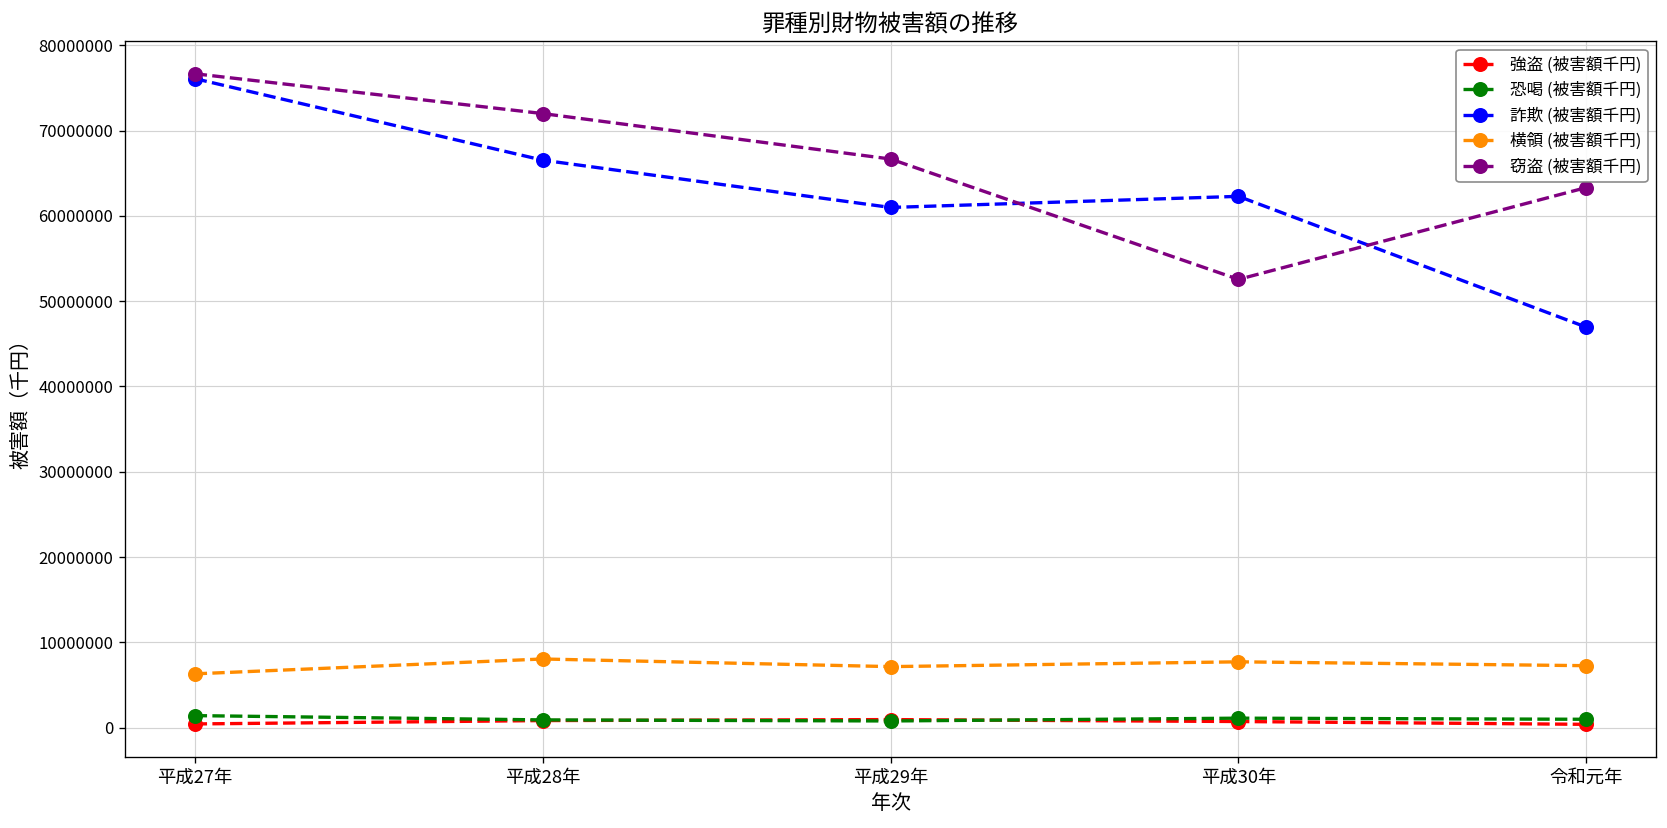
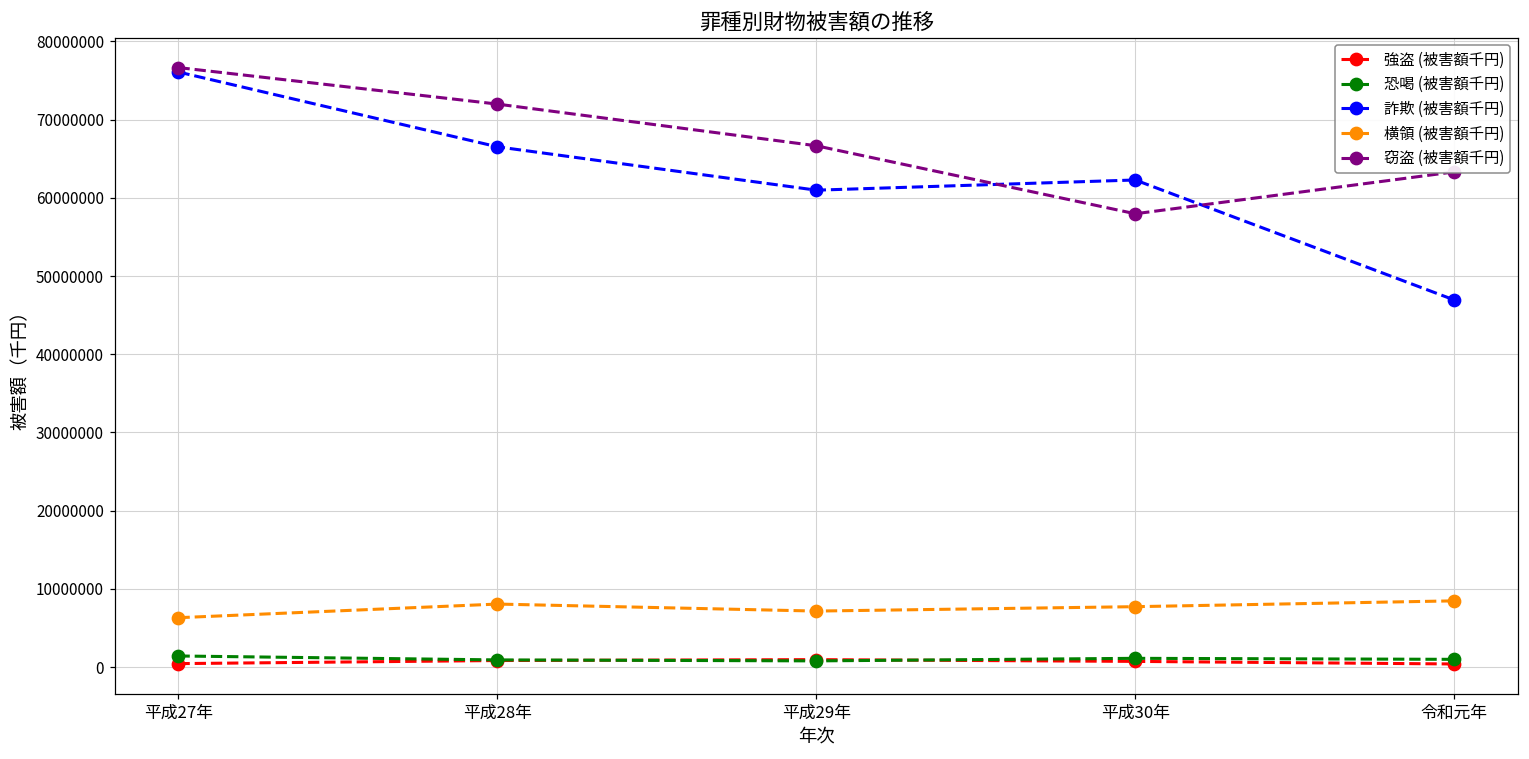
窃盗 (被害額千円), 平成30年: 53000000 -> 58000000
横領 (被害額千円), 令和元年: 7000000 -> 8000000
